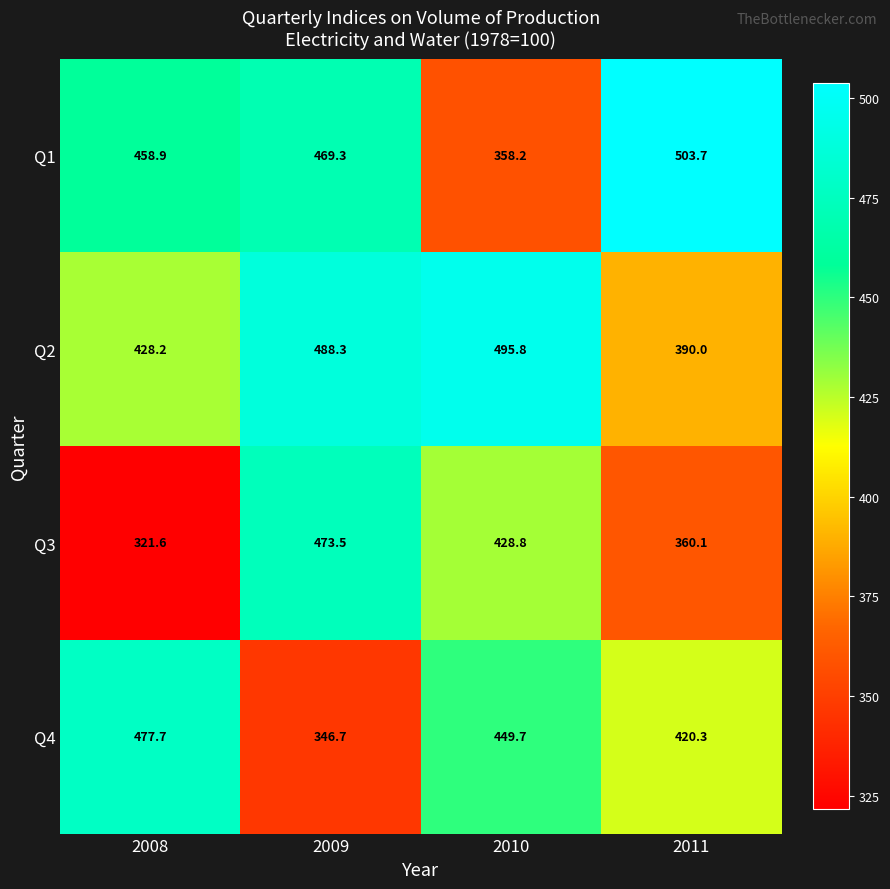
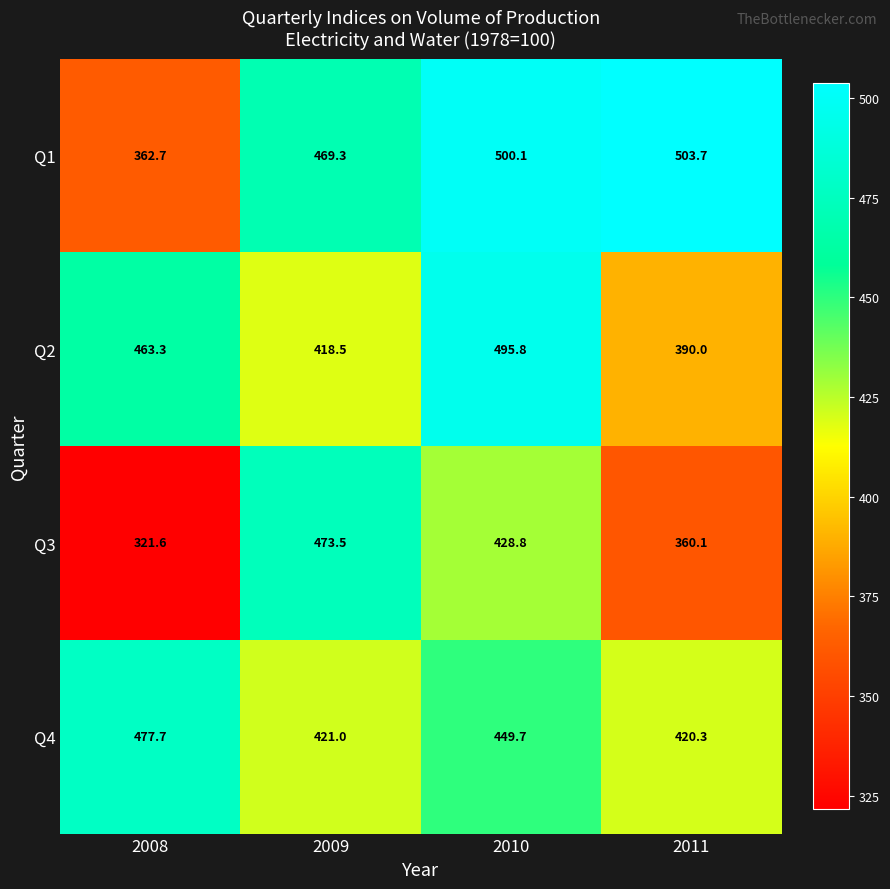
Q1, 2008: 458.9 -> 362.7
Q1, 2010: 358.2 -> 500.1
Q2, 2008: 428.2 -> 463.3
Q2, 2009: 488.3 -> 418.5
Q4, 2009: 346.7 -> 421.0
